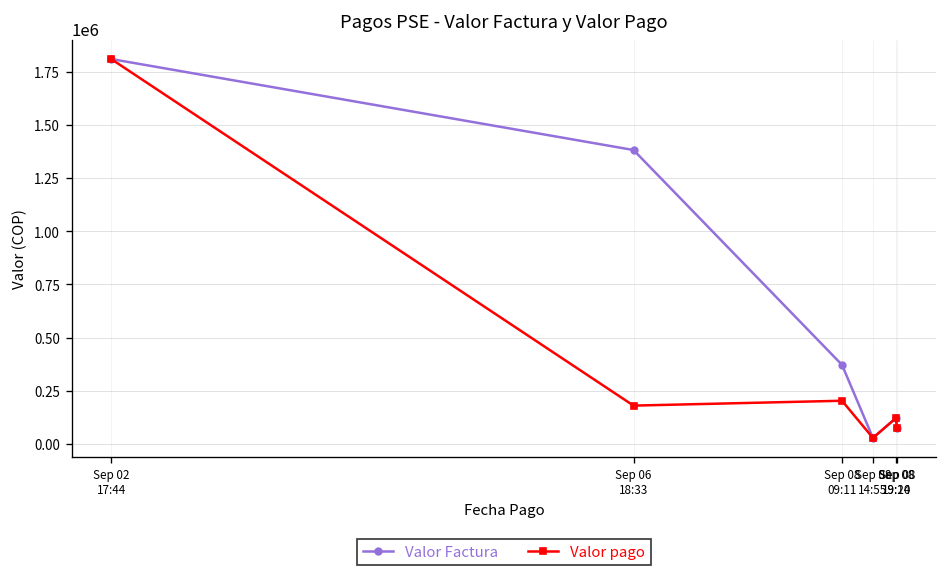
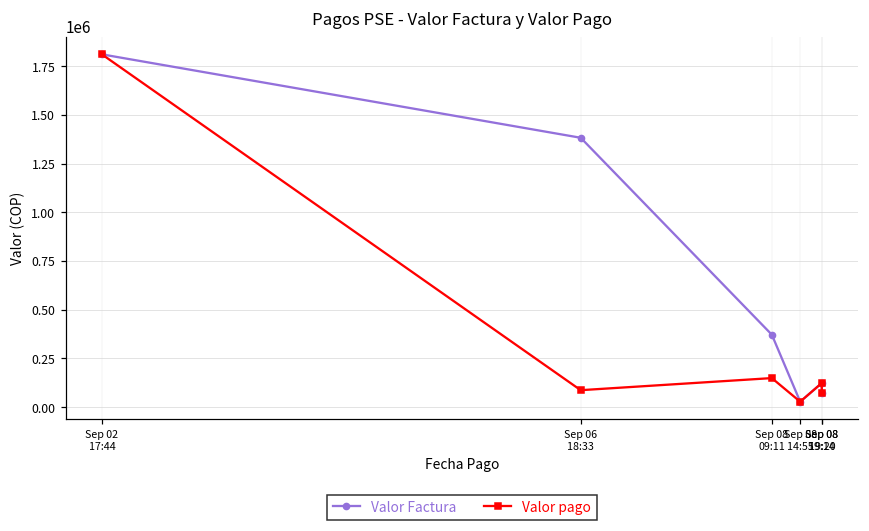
Valor pago, Sep 06 18:33: 180000 -> 90000
Valor pago, Sep 08 09:11: 200000 -> 150000
